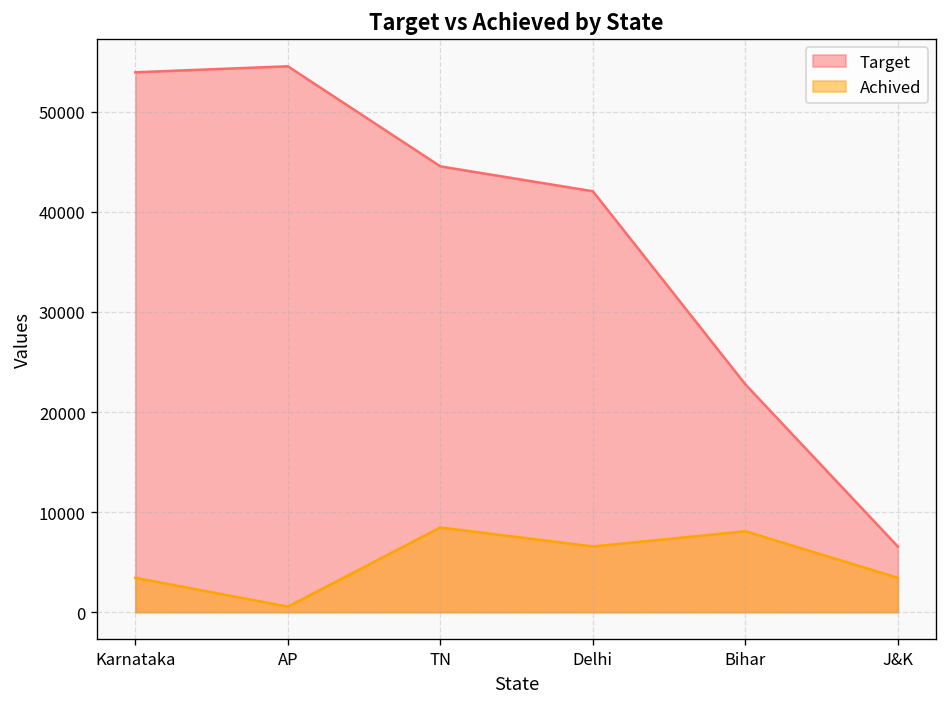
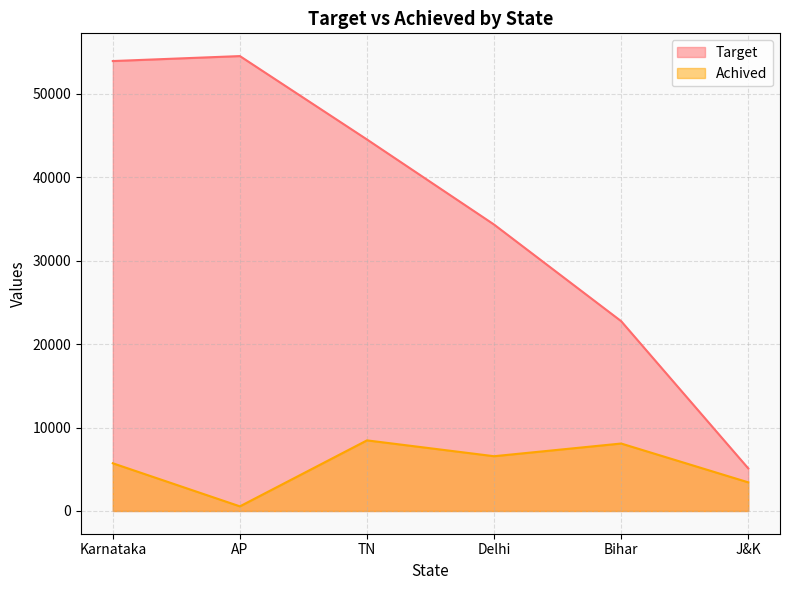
Achived, Karnataka: 3000 -> 6000
Target, Delhi: 42000 -> 34000
Target, J&K: 7000 -> 5000
